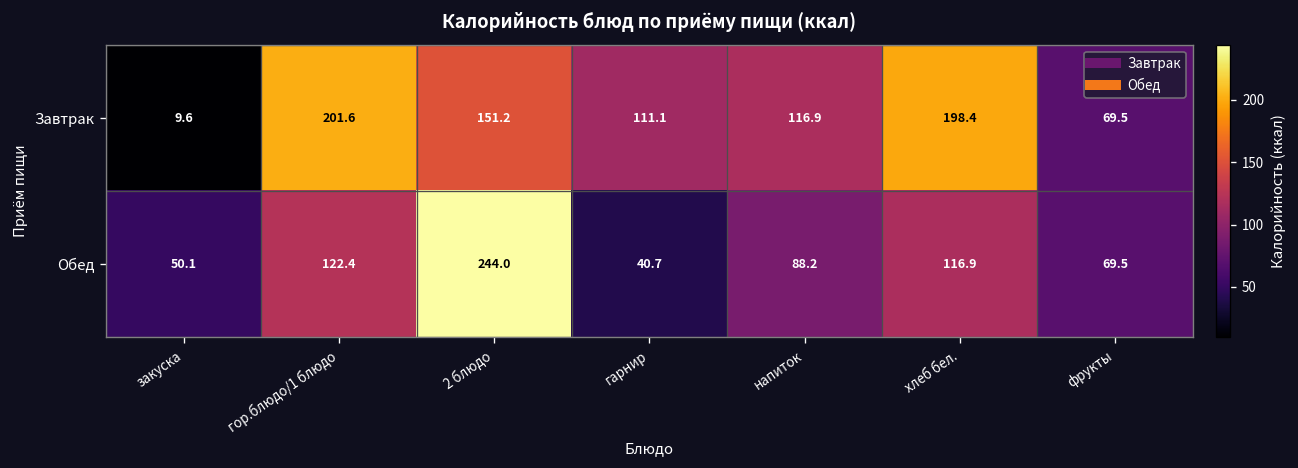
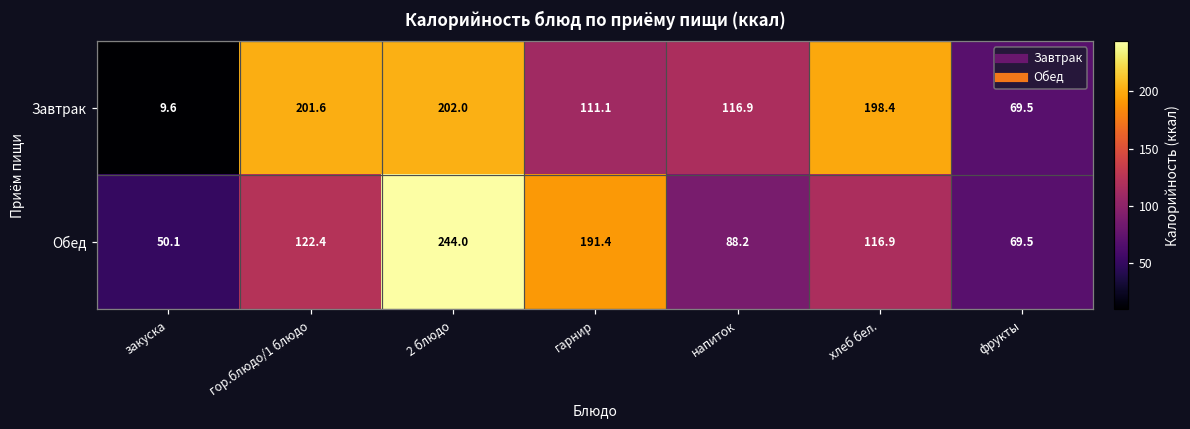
Завтрак, 2 блюдо: 151.2 -> 202.0
Обед, гарнир: 40.7 -> 191.4
